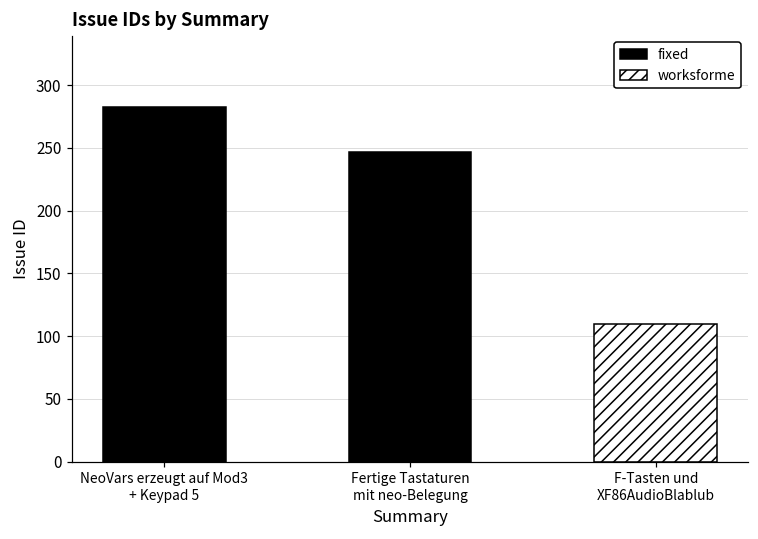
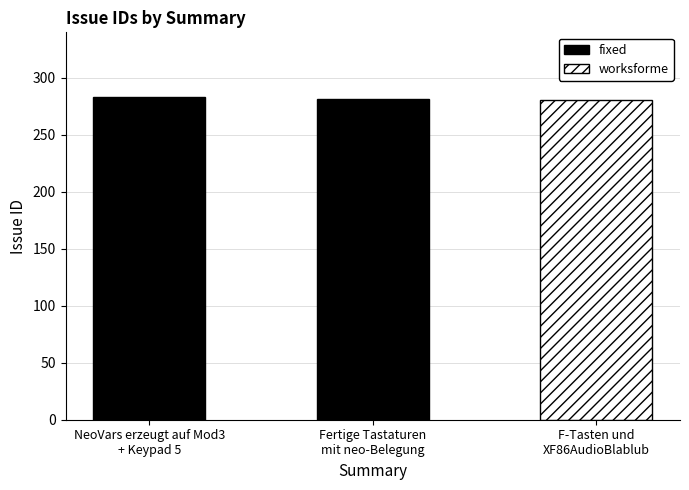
Fertige Tastaturen mit neo-Belegung: 247 -> 281
F-Tasten und XF86AudioBlablub: 110 -> 280
